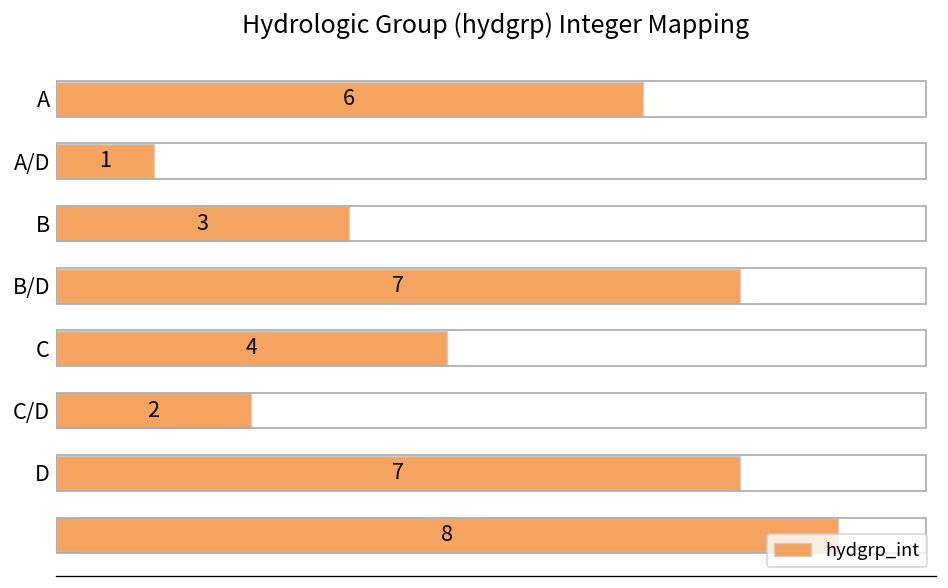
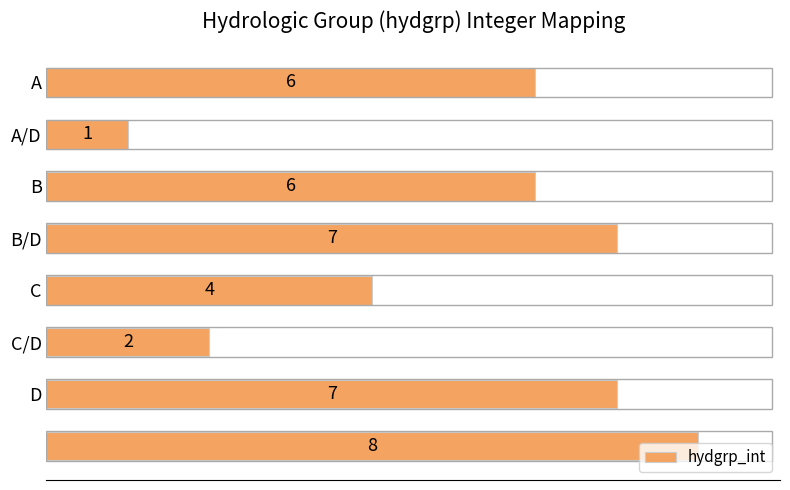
B: 3 -> 6
